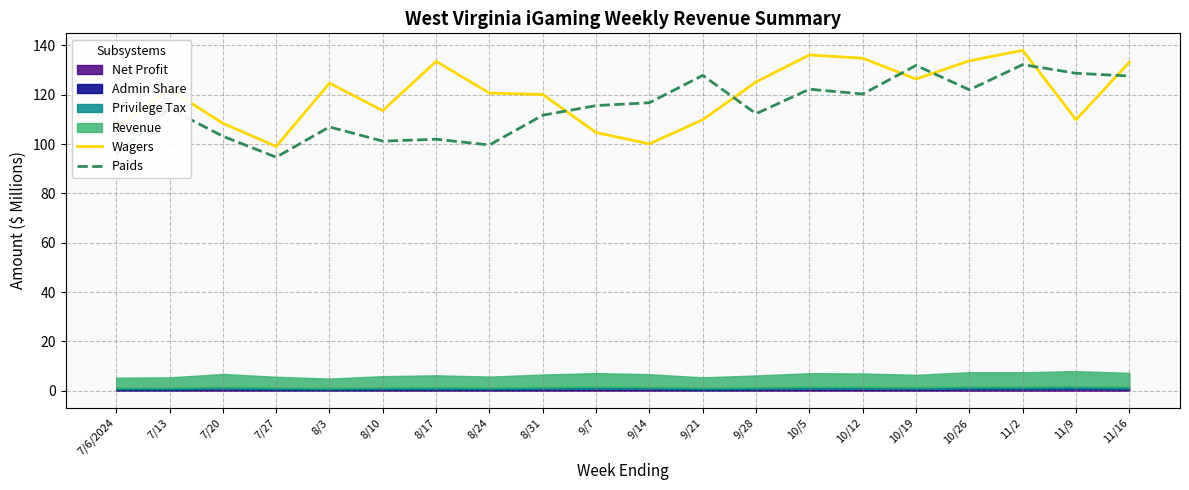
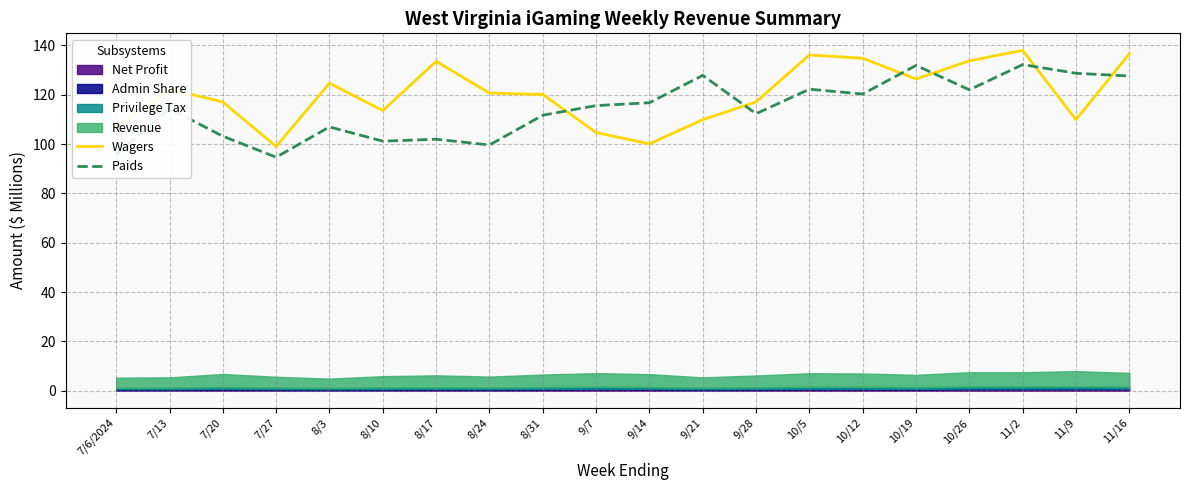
Wagers, 7/20: 108 -> 117
Wagers, 9/28: 125 -> 117
Wagers, 11/16: 133 -> 137
